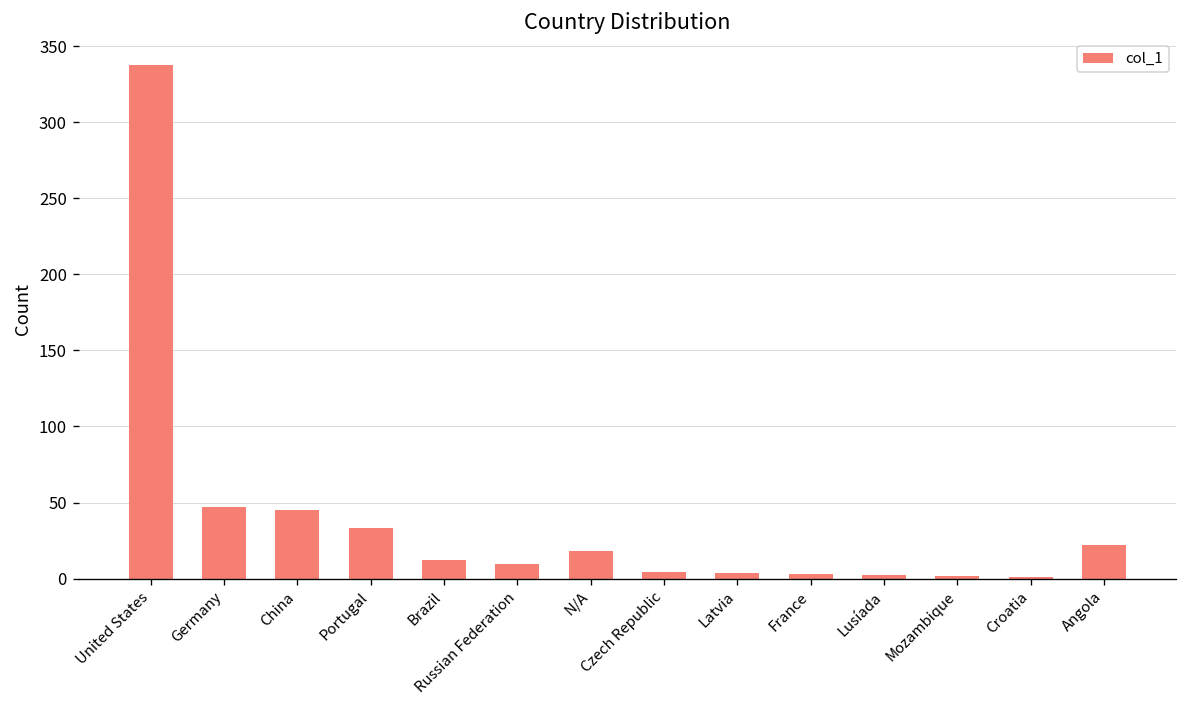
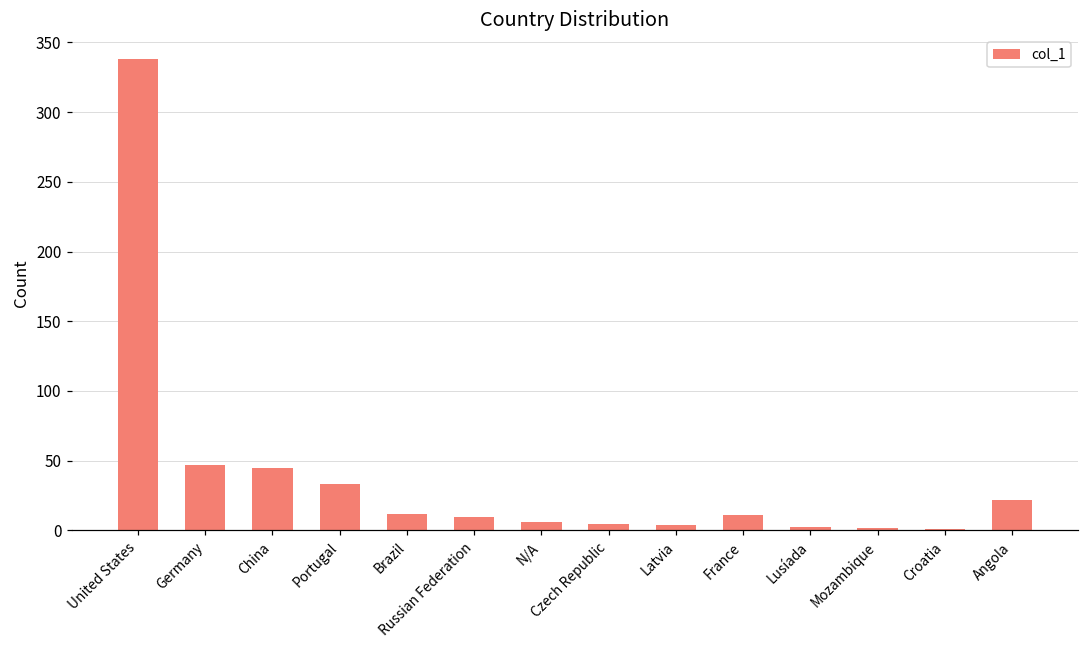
N/A: 18 -> 6
France: 3 -> 11
